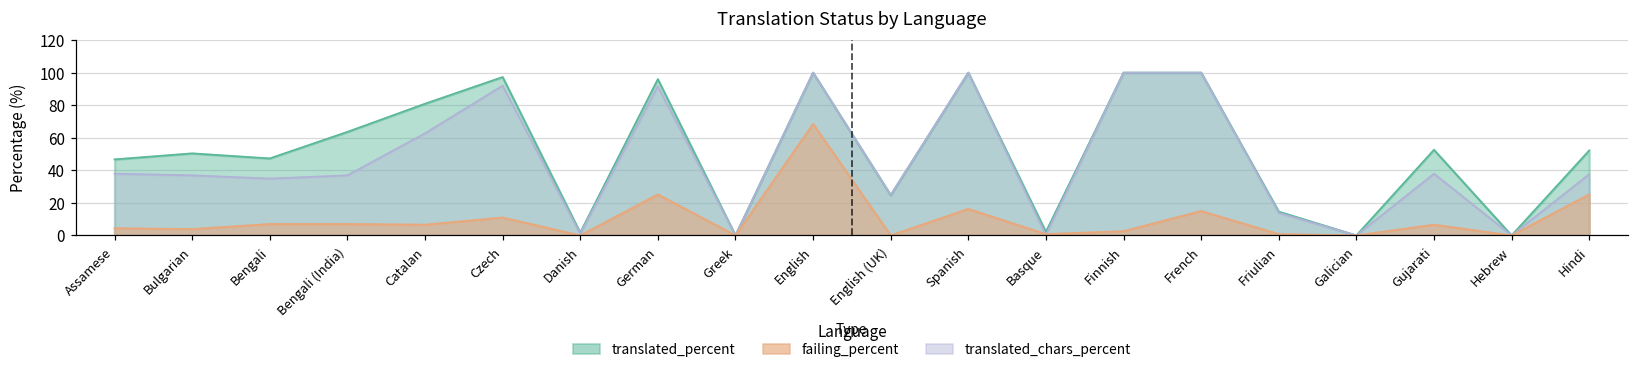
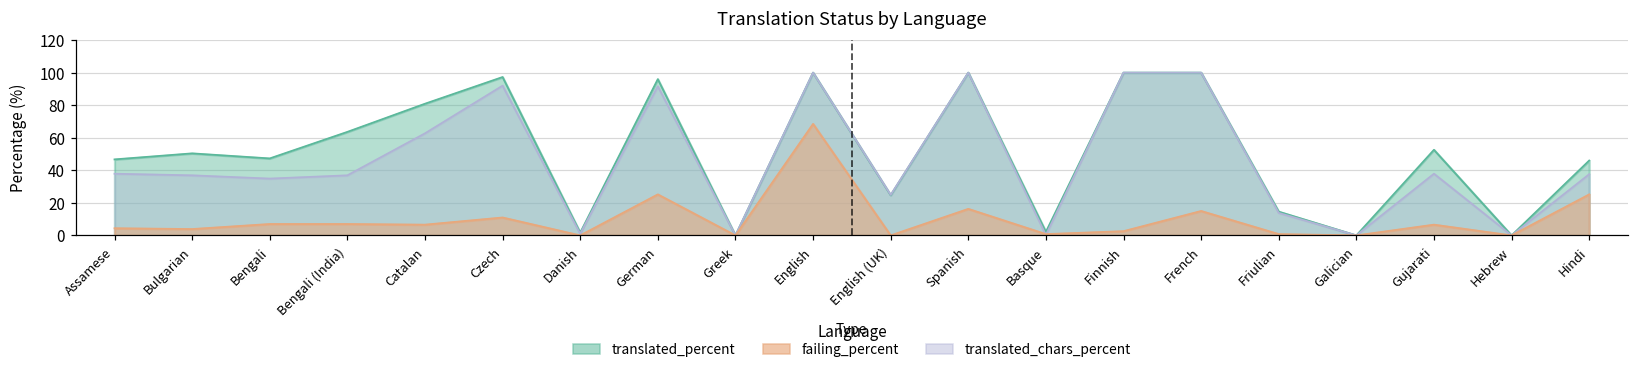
translated_percent, Hindi: 52 -> 46
